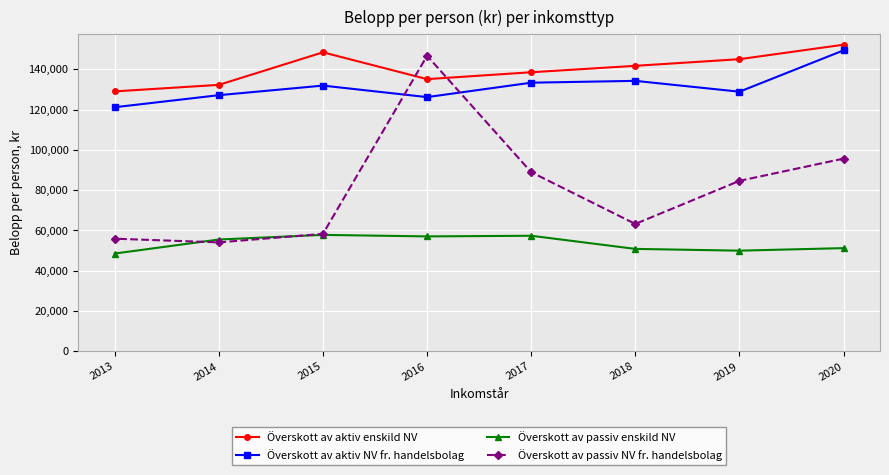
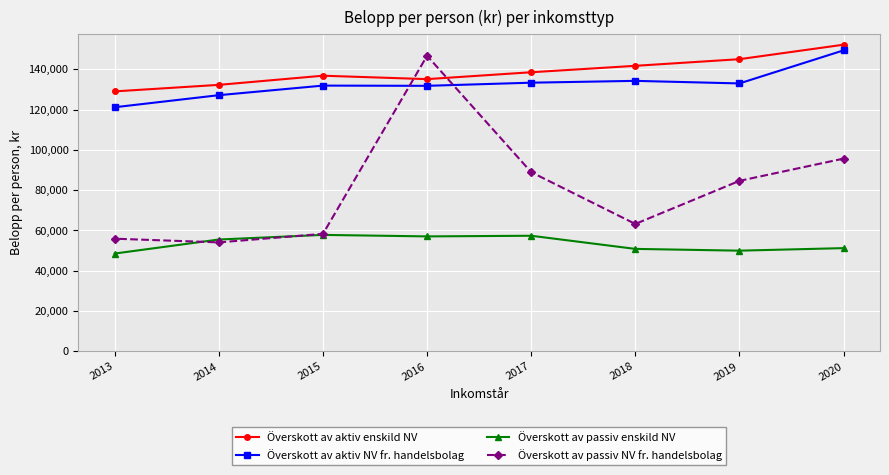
Överskott av aktiv enskild NV, 2015: 148,000 -> 137,000
Överskott av aktiv NV fr. handelsbolag, 2016: 126,000 -> 132,000
Överskott av aktiv NV fr. handelsbolag, 2019: 129,000 -> 133,000
